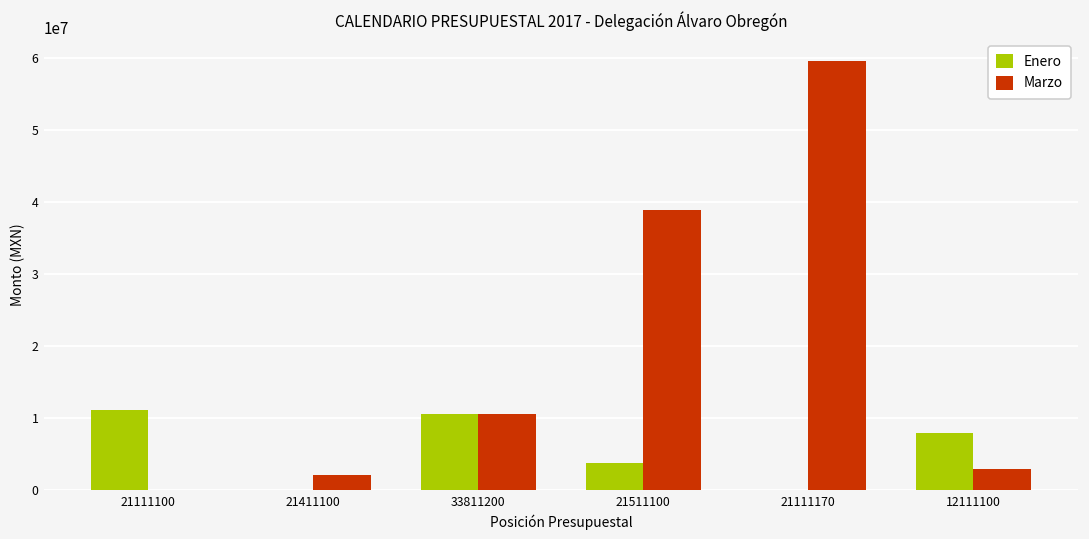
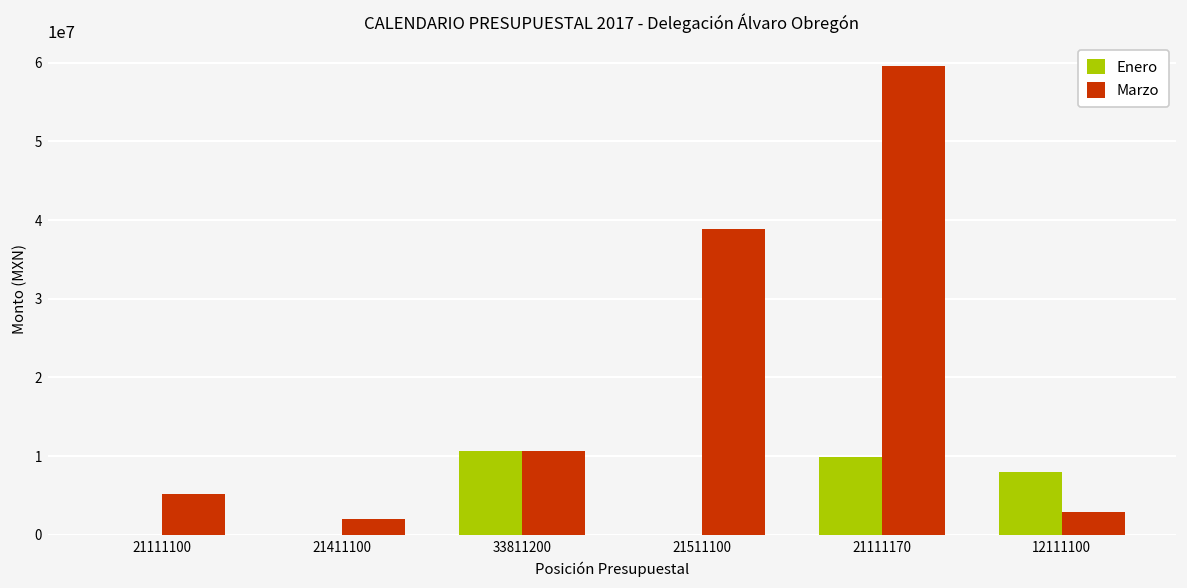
Enero, 21111100: 11000000 -> 0
Marzo, 21111100: 0 -> 5000000
Enero, 21511100: 4000000 -> 0
Enero, 21111170: 0 -> 10000000
